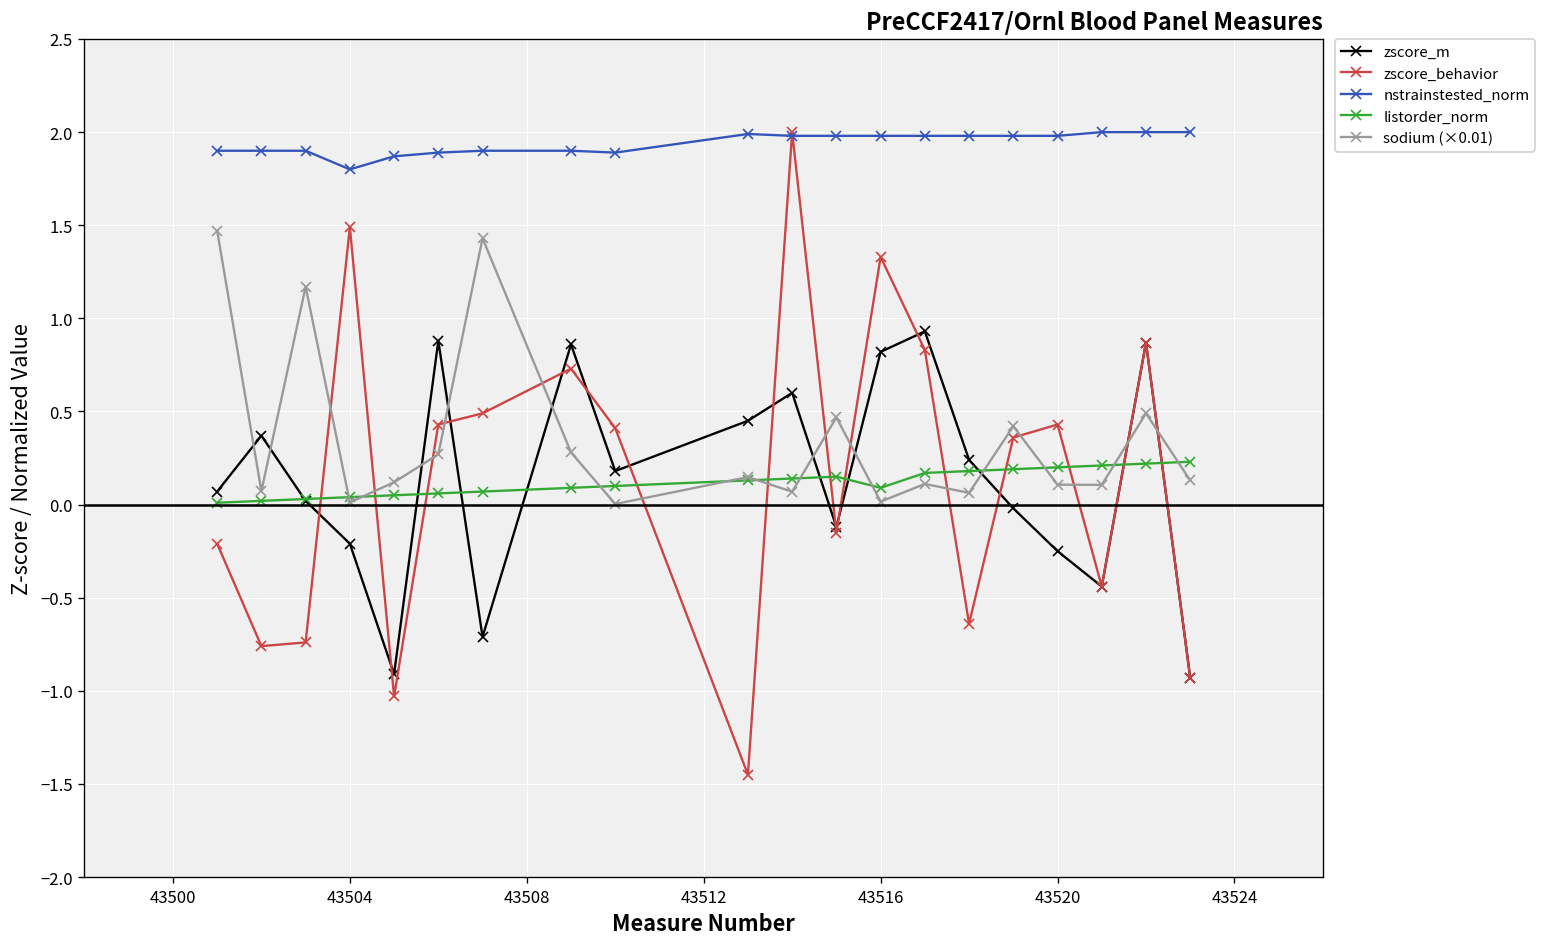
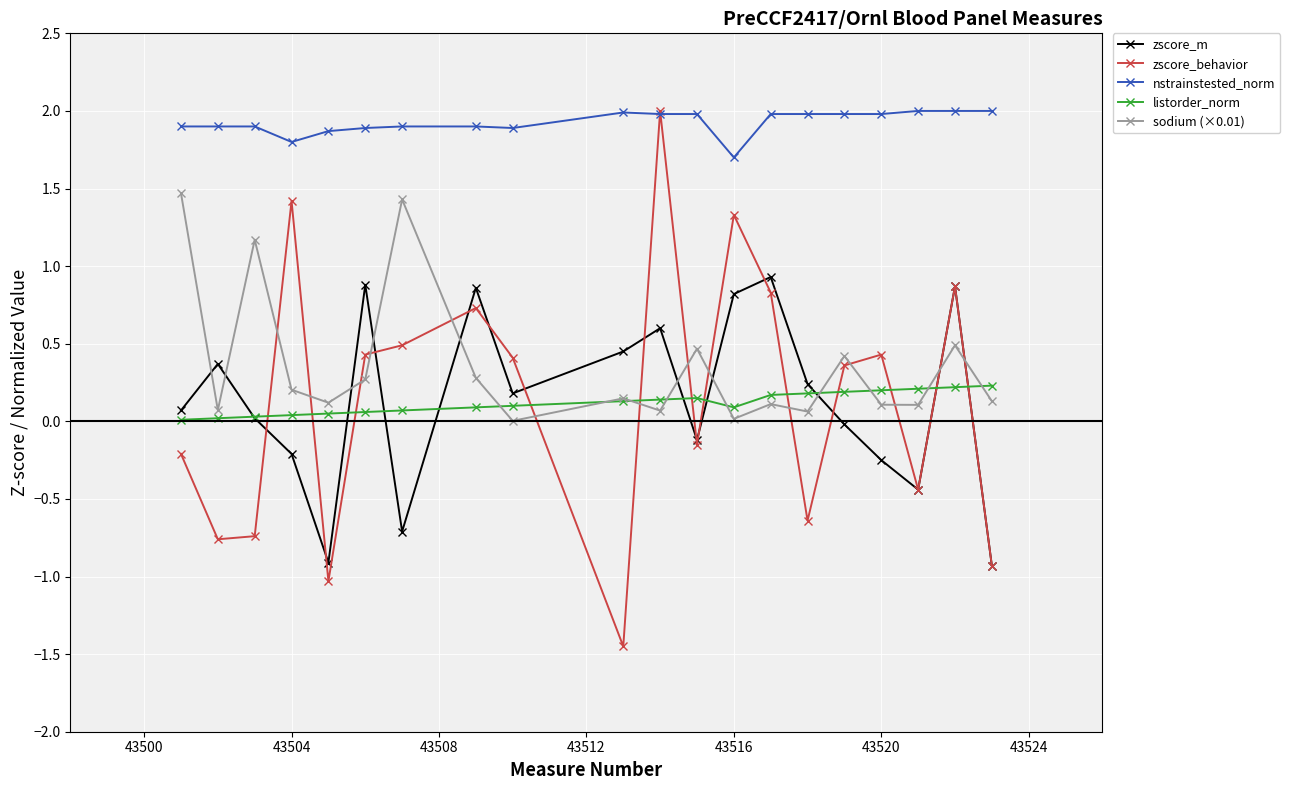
zscore_behavior, 43504: 1.49 -> 1.42
sodium (×0.01), 43504: 0.01 -> 0.20
nstrainstested_norm, 43516: 1.98 -> 1.70
